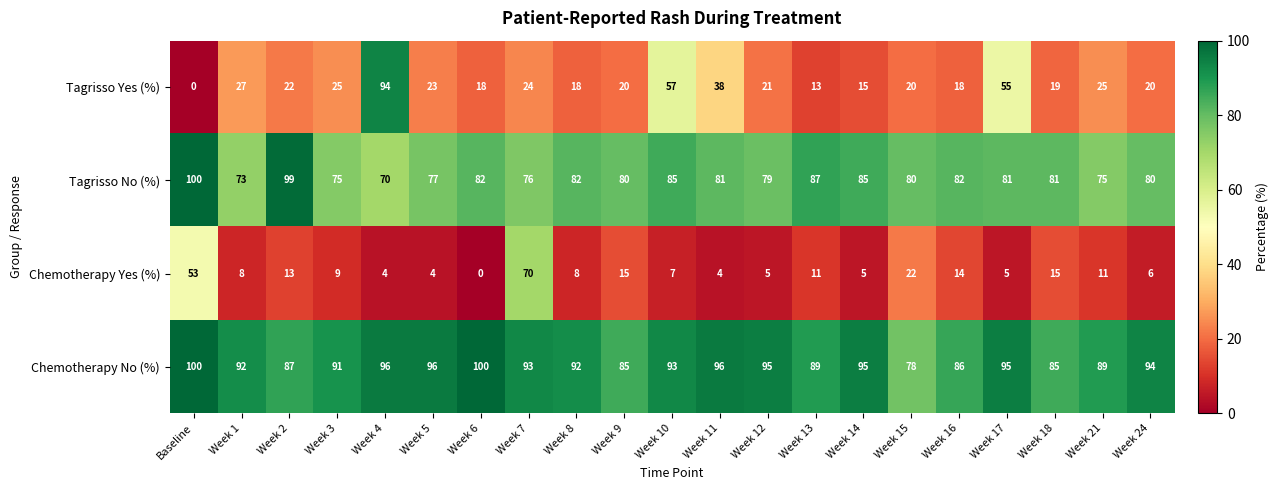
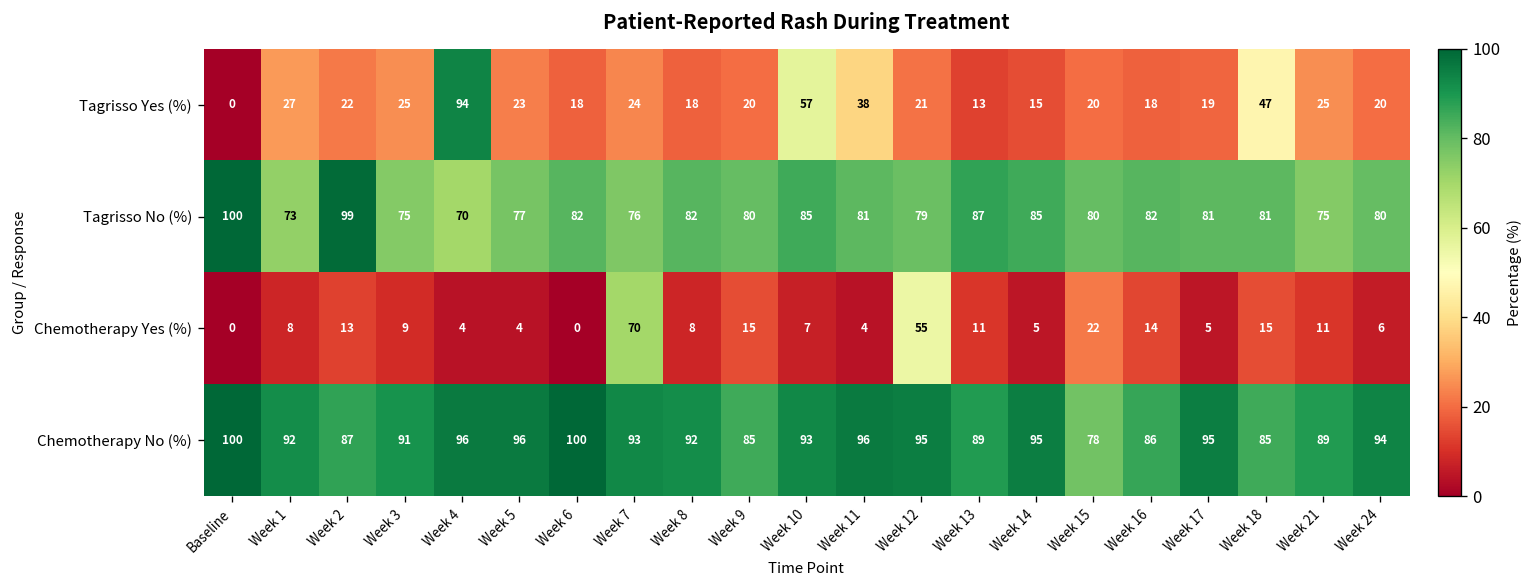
Tagrisso Yes (%), Week 17: 55 -> 19
Tagrisso Yes (%), Week 18: 19 -> 47
Chemotherapy Yes (%), Baseline: 53 -> 0
Chemotherapy Yes (%), Week 12: 5 -> 55
